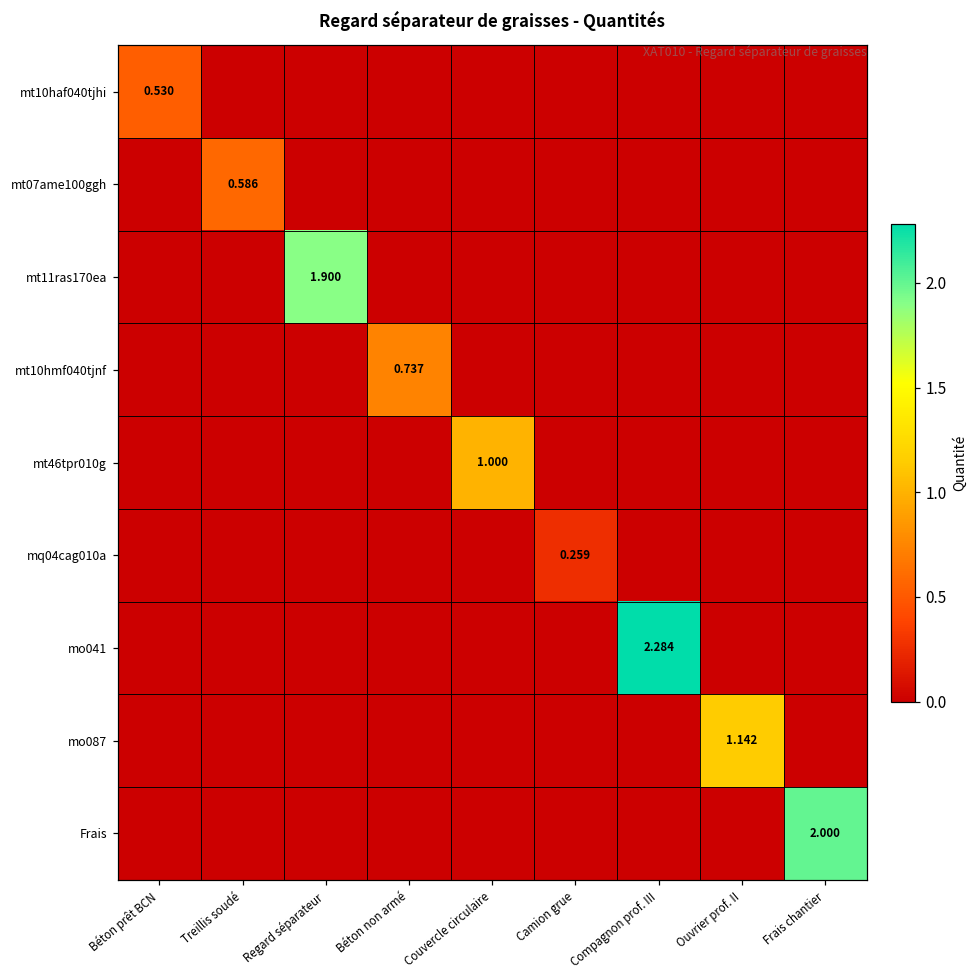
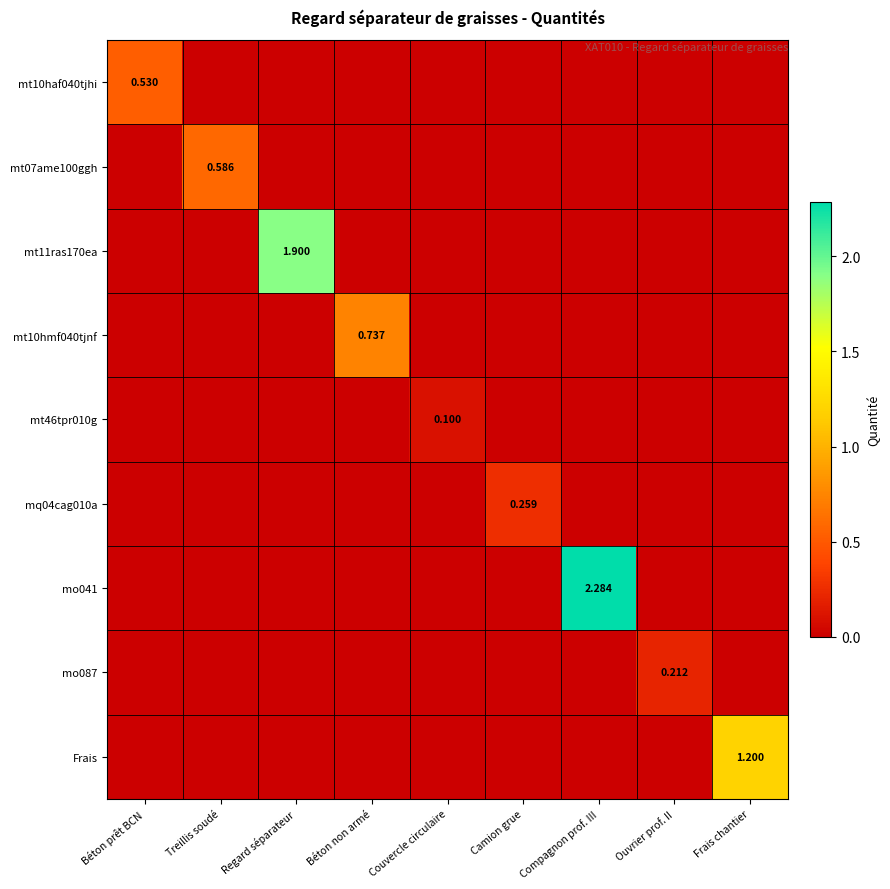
mt46tpr010g, Couvercle circulaire: 1.000 -> 0.100
mo087, Ouvrier prof. II: 1.142 -> 0.212
Frais, Frais chantier: 2.000 -> 1.200
